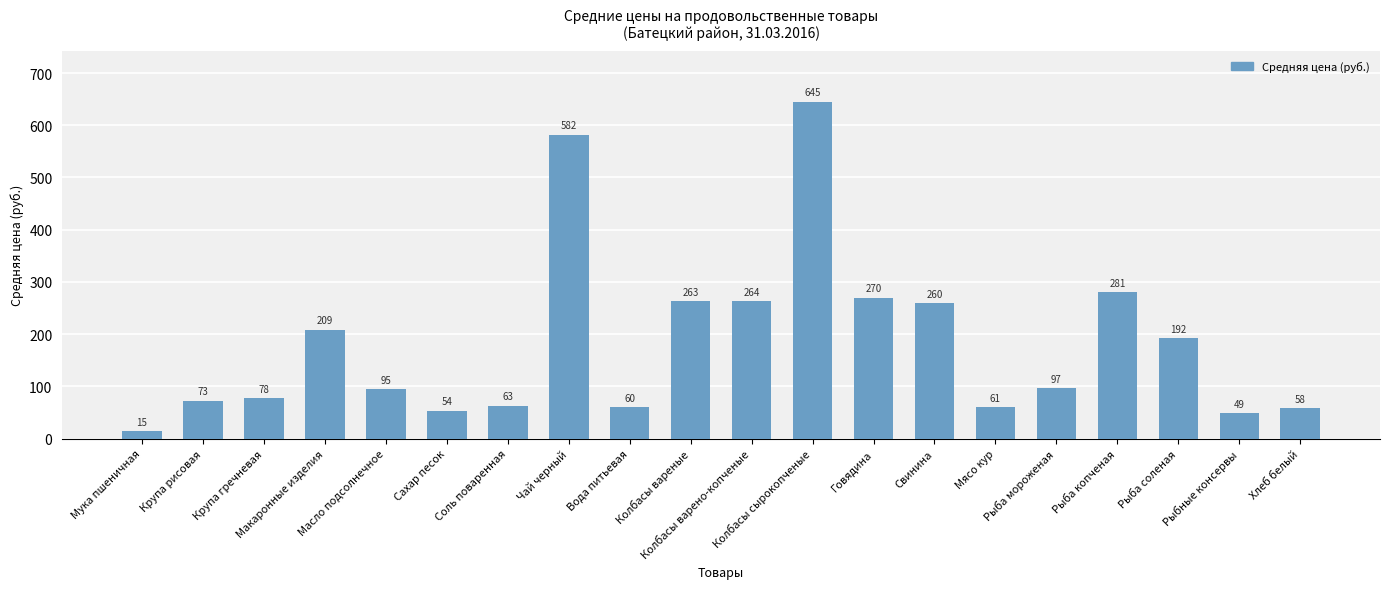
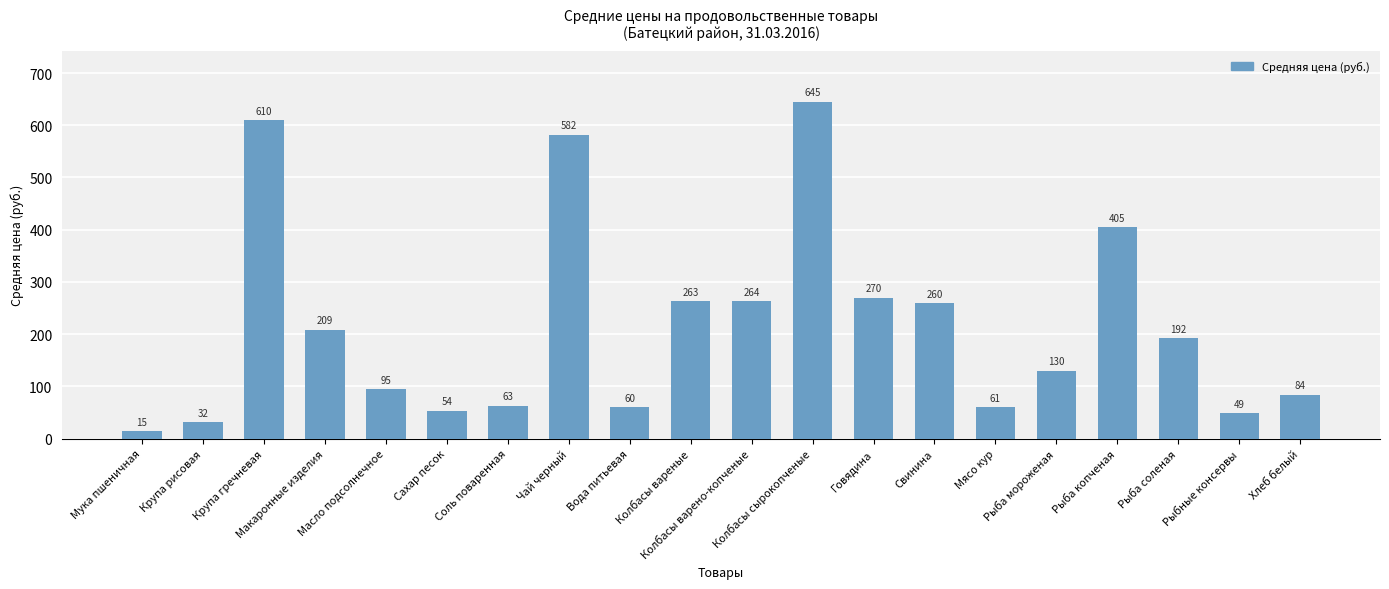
Крупа рисовая: 73 -> 32
Крупа гречневая: 78 -> 610
Рыба мороженая: 97 -> 130
Рыба копченая: 281 -> 405
Хлеб белый: 58 -> 84
